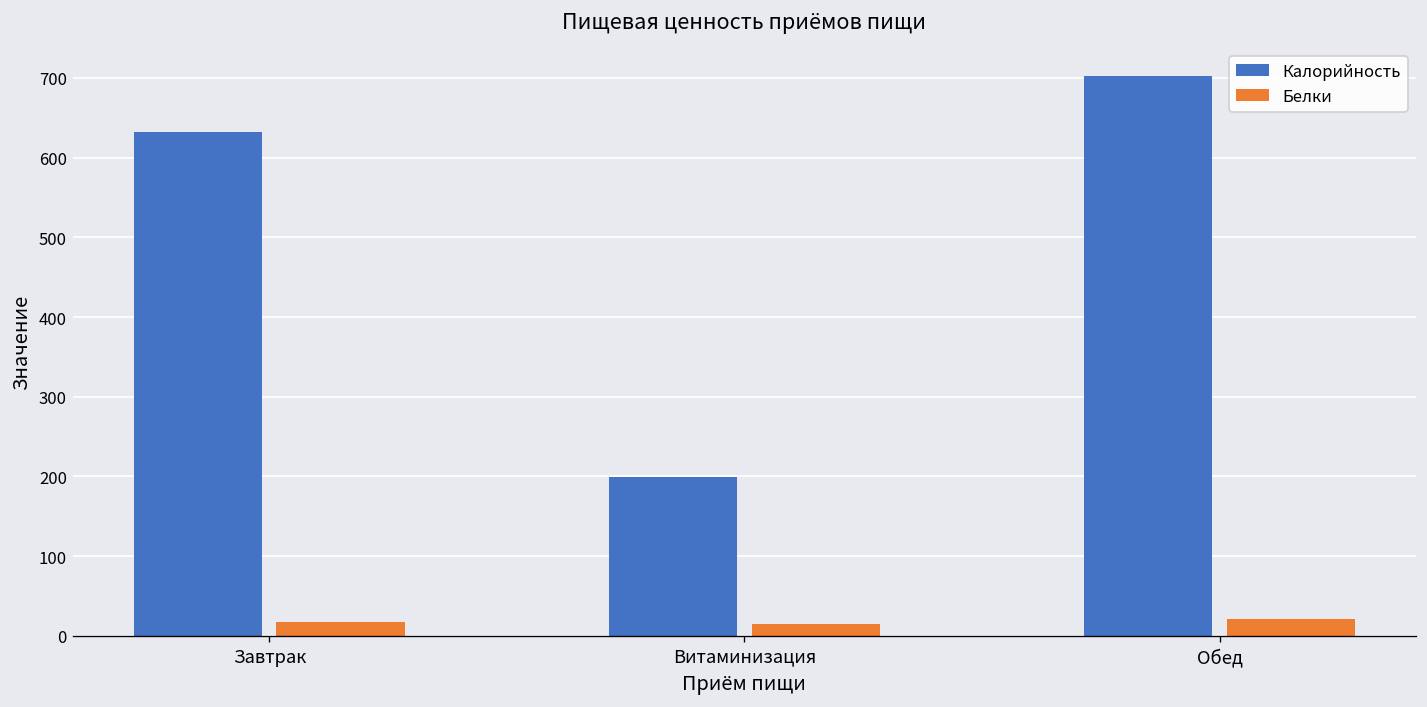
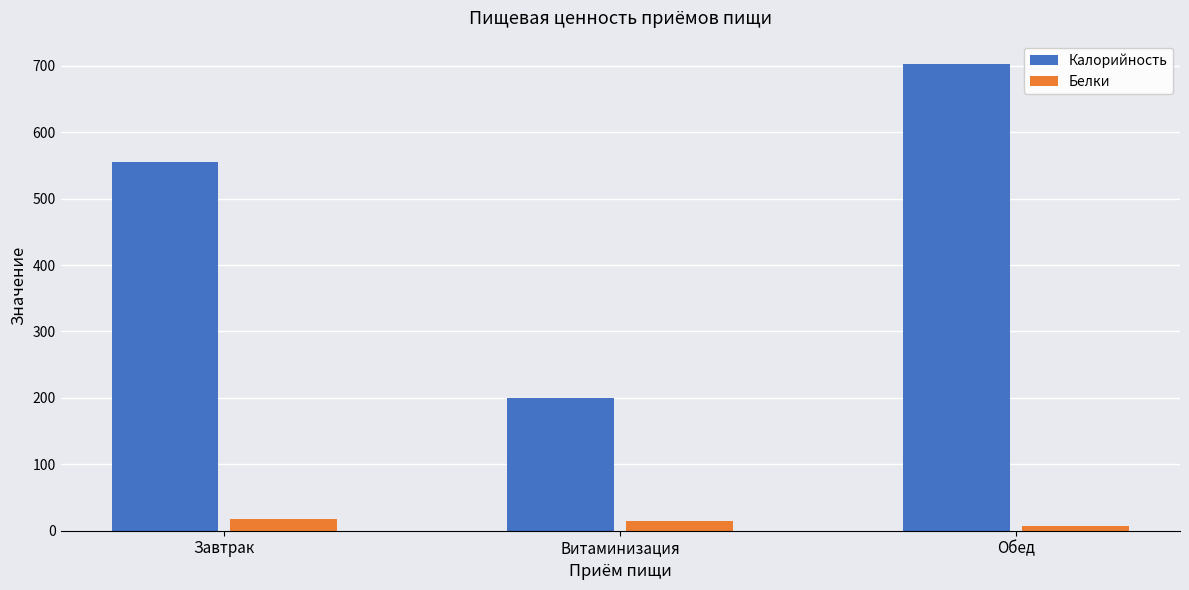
Калорийность, Завтрак: 630 -> 560
Белки, Обед: 20 -> 10
